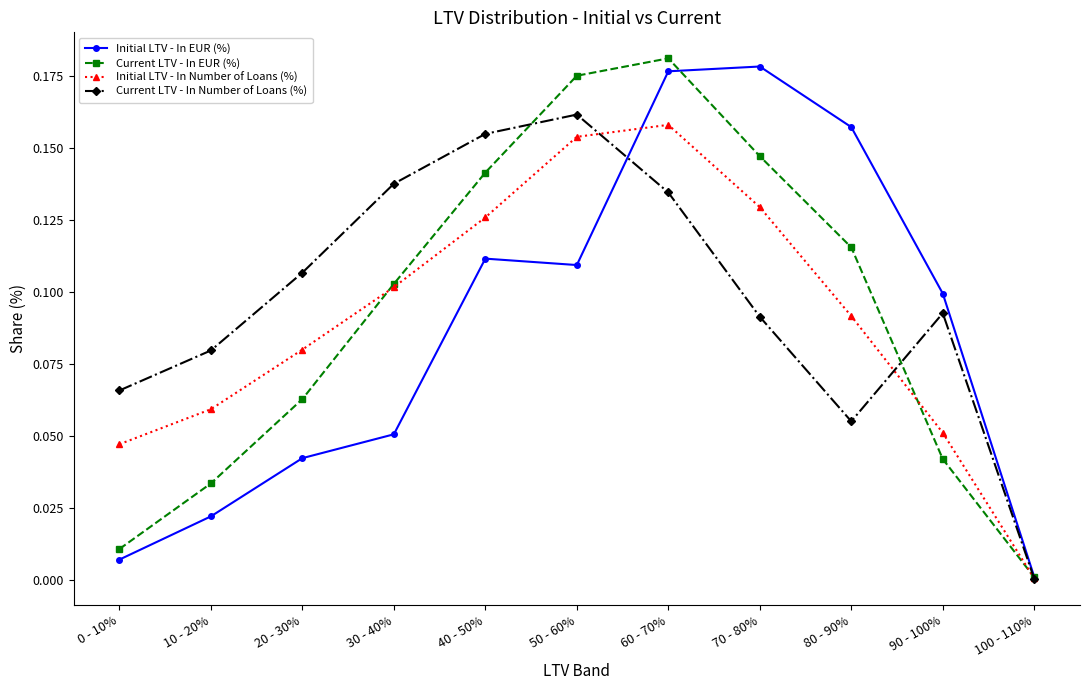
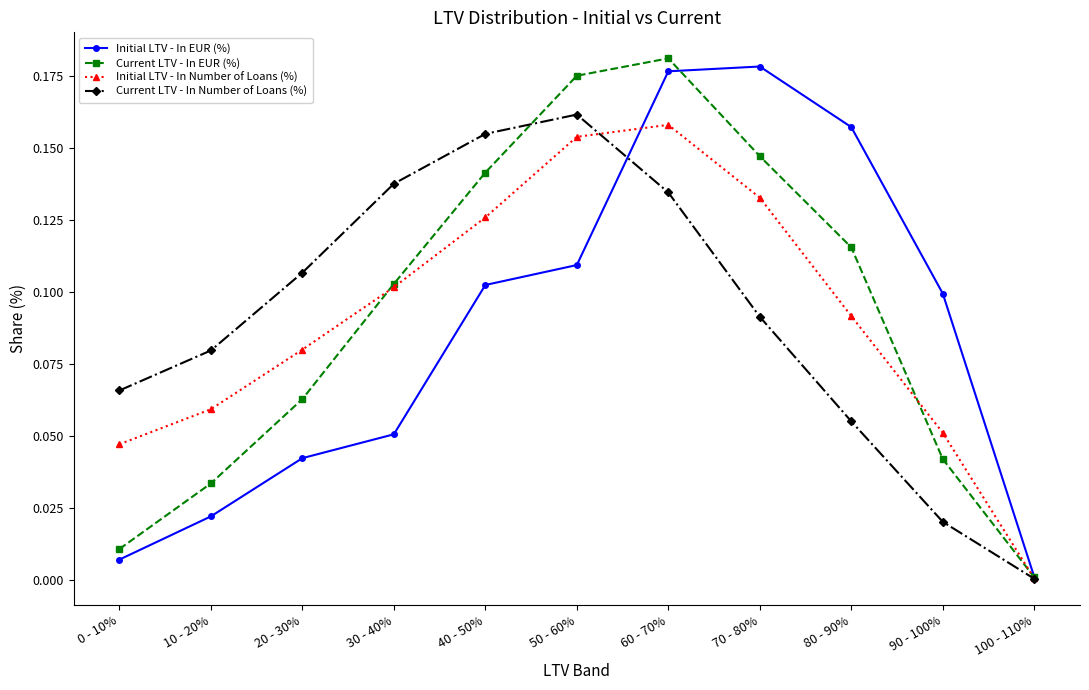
Initial LTV - In EUR (%), 40 - 50%: 0.112 -> 0.103
Initial LTV - In Number of Loans (%), 70 - 80%: 0.130 -> 0.133
Current LTV - In Number of Loans (%), 90 - 100%: 0.093 -> 0.020
